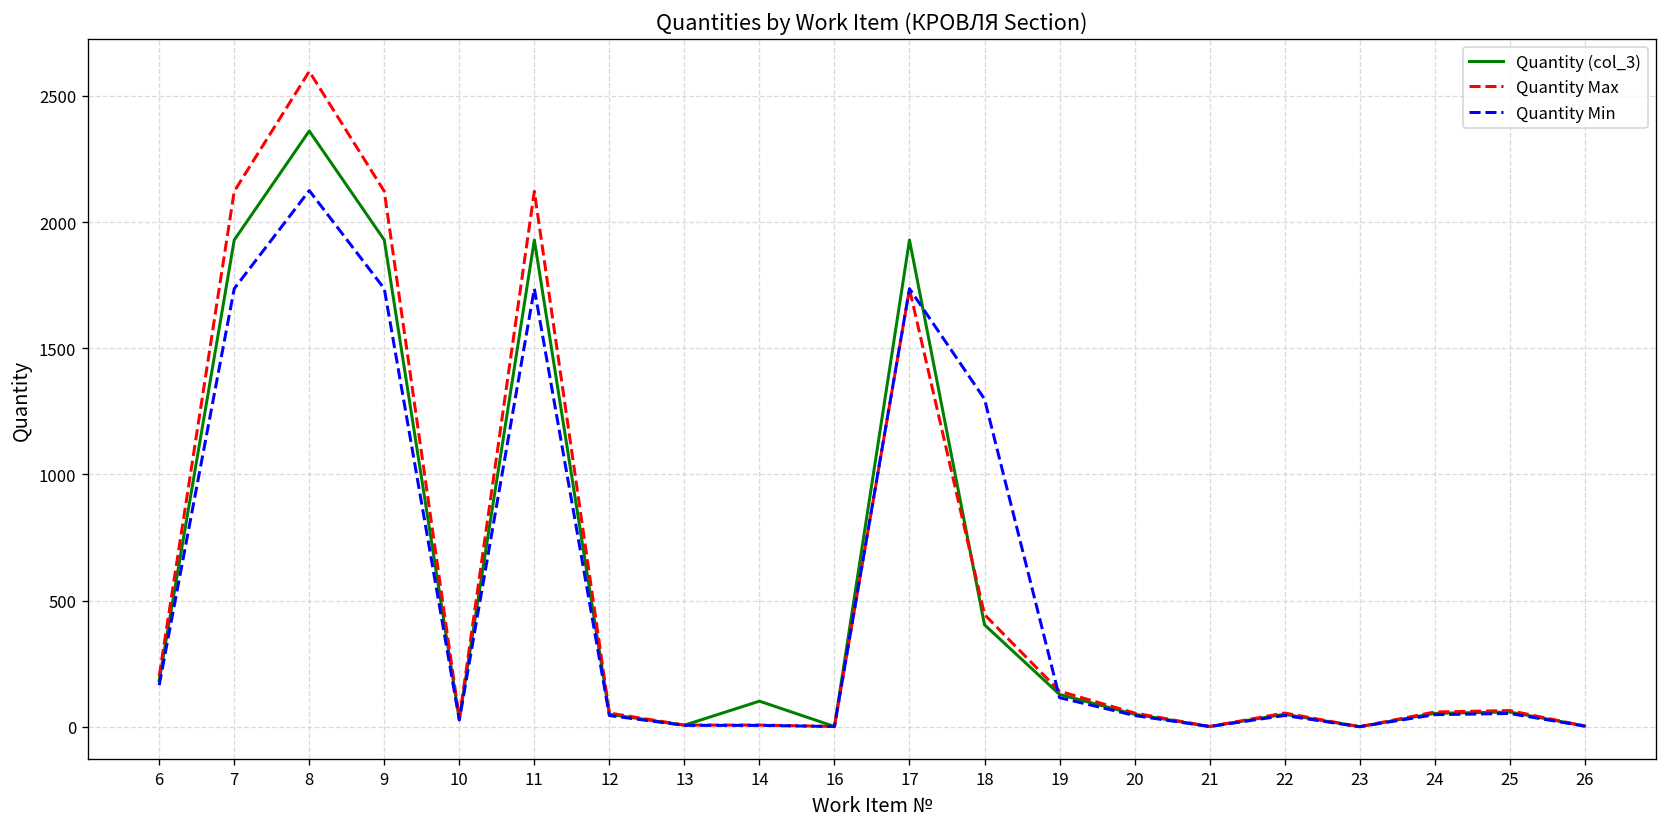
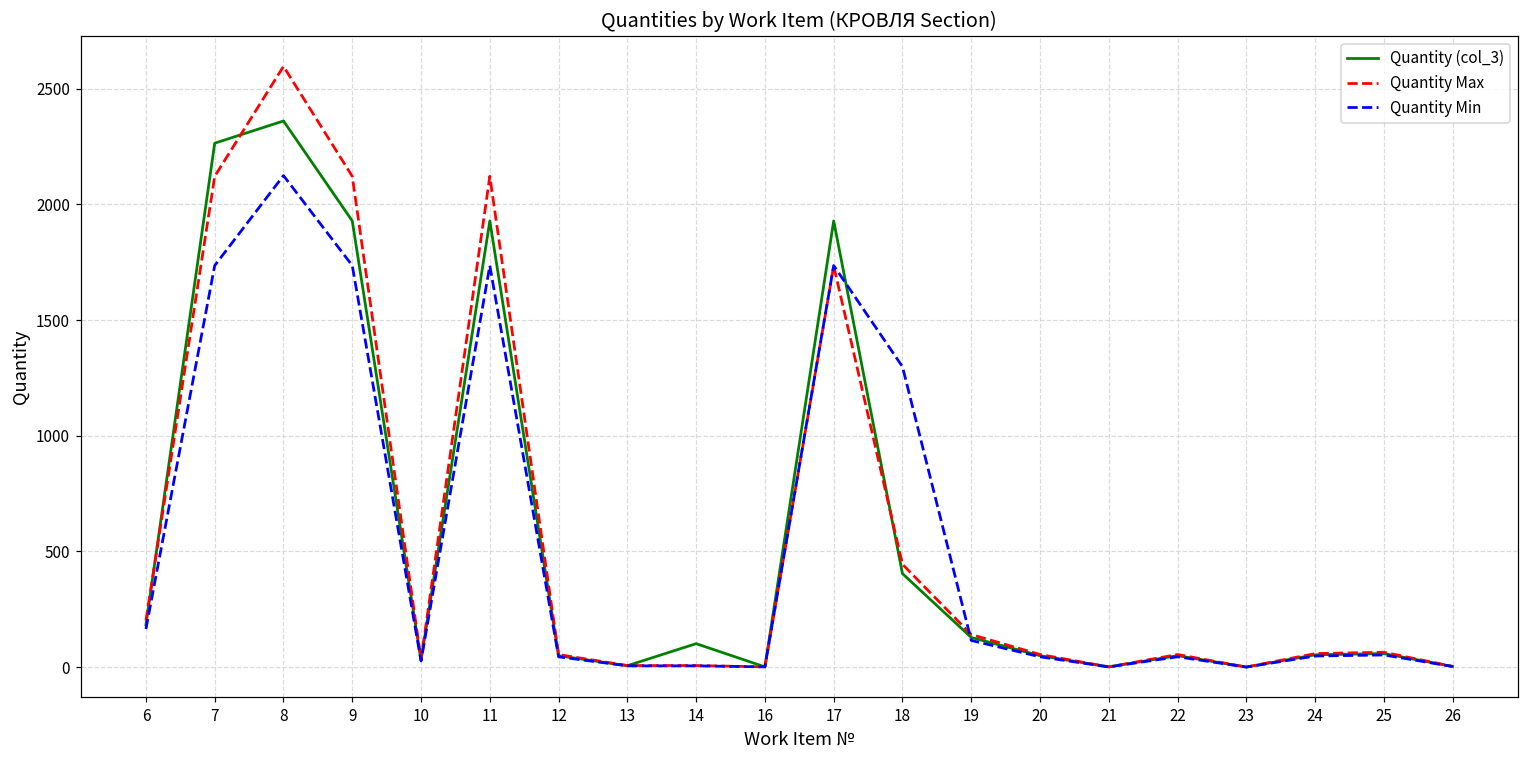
Quantity (col_3), 7: 1930 -> 2270
